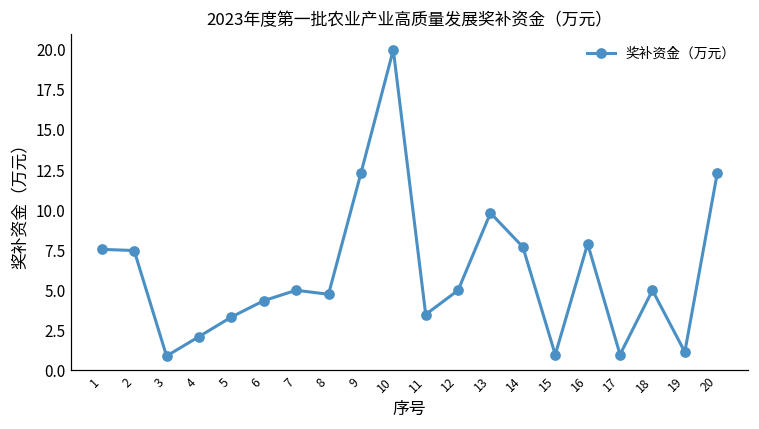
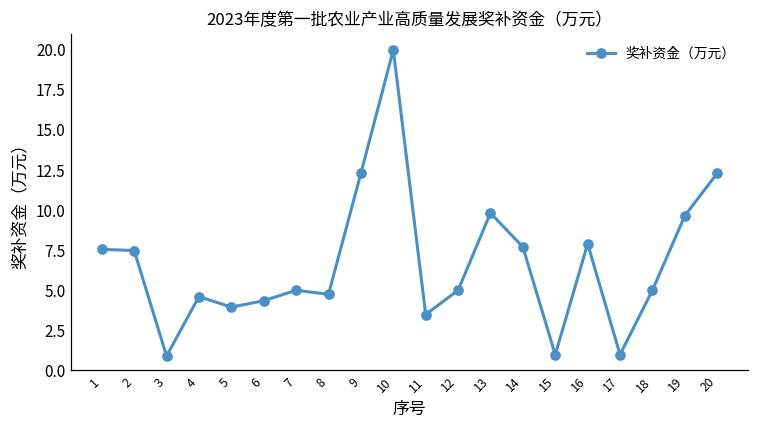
4: 2.1 -> 4.6
5: 3.3 -> 4.0
19: 1.2 -> 9.7
